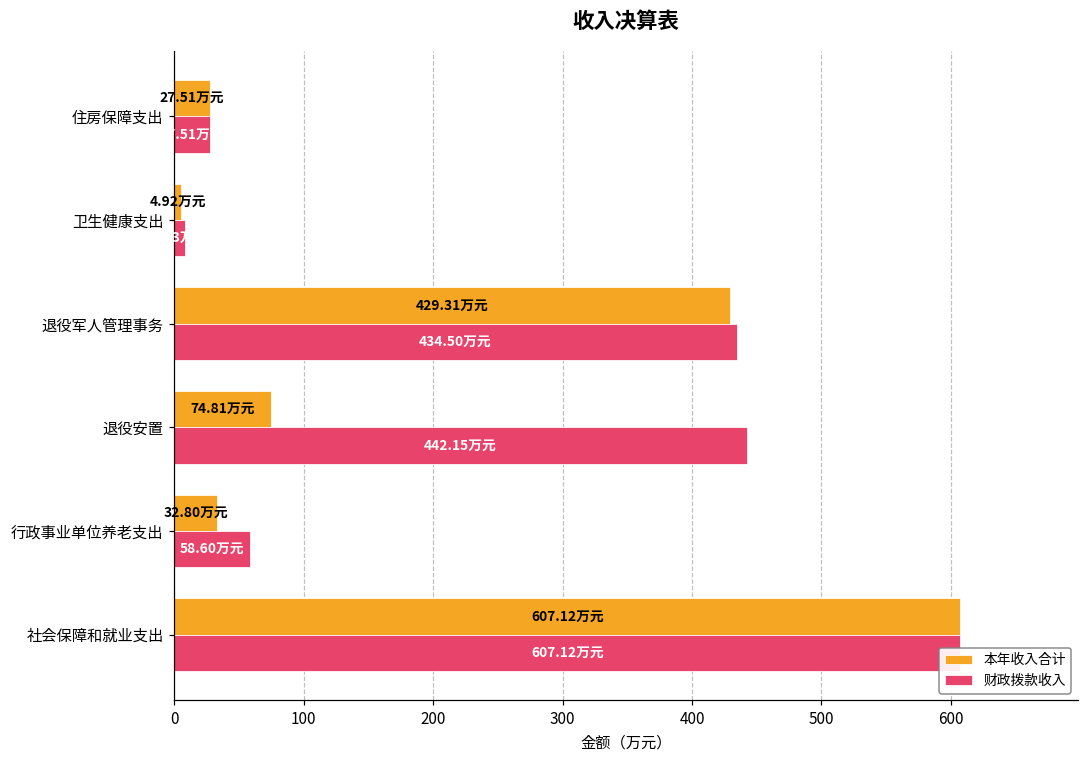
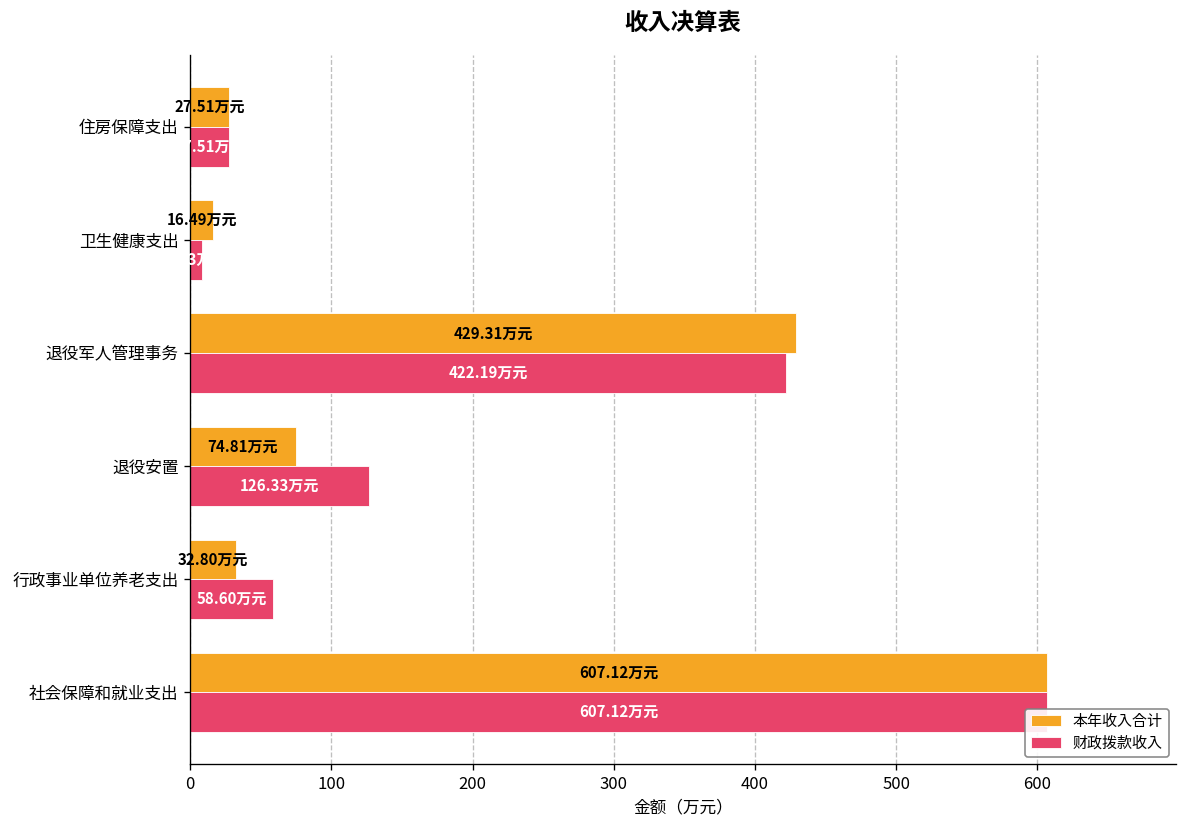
本年收入合计, 卫生健康支出: 4.92 -> 16.49
财政拨款收入, 退役军人管理事务: 434.50 -> 422.19
财政拨款收入, 退役安置: 442.15 -> 126.33
